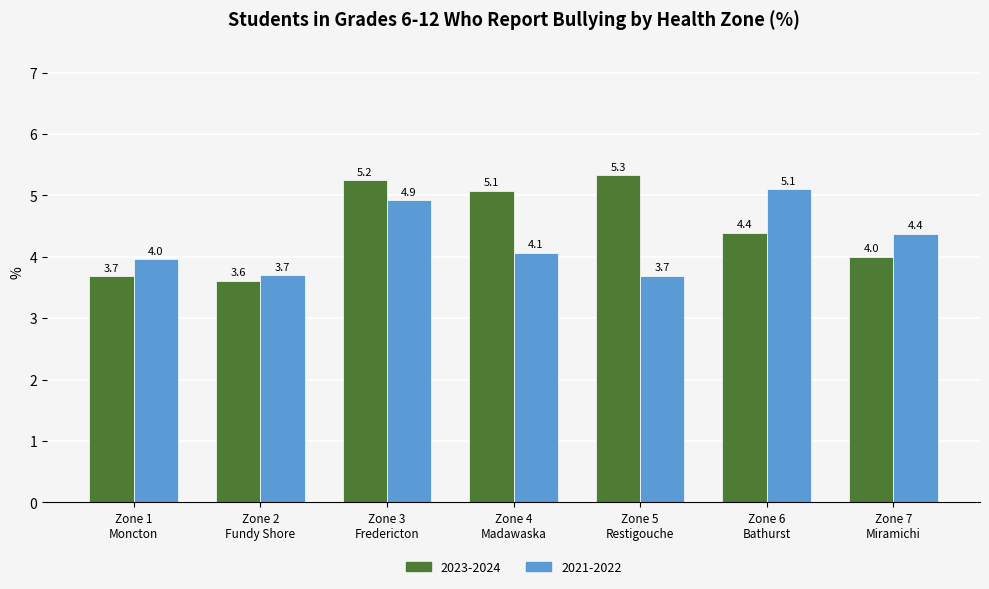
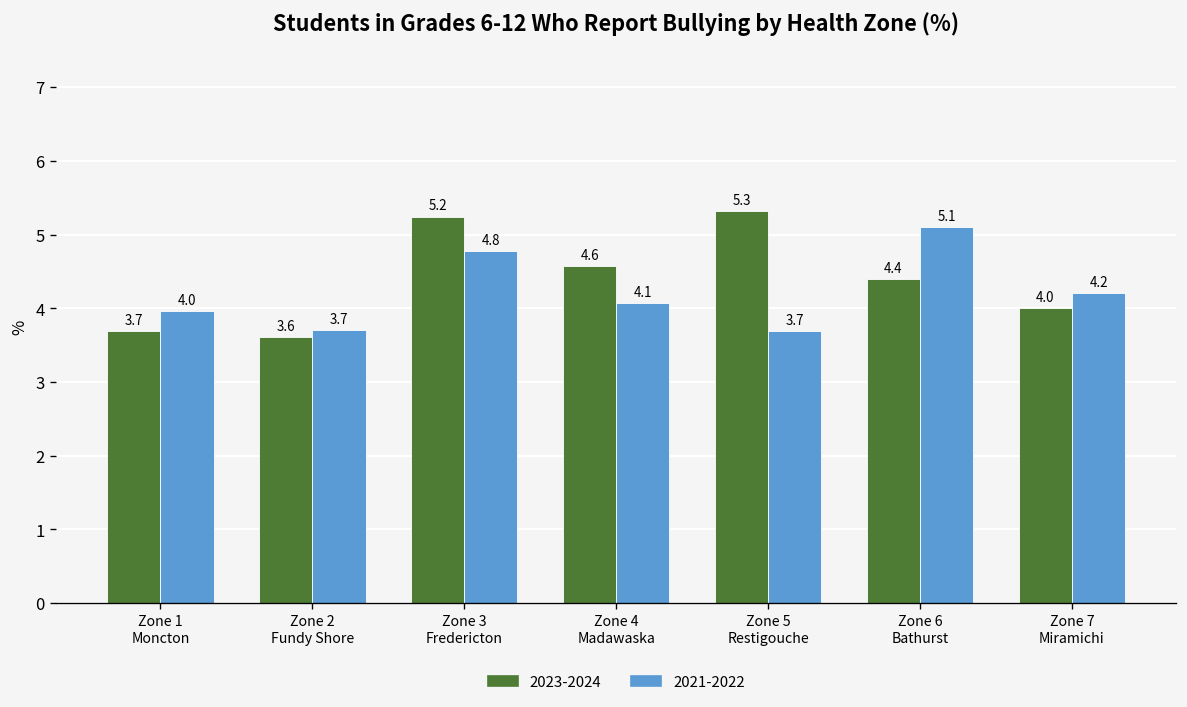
2021-2022, Zone 3 Fredericton: 4.9 -> 4.8
2023-2024, Zone 4 Madawaska: 5.1 -> 4.6
2021-2022, Zone 7 Miramichi: 4.4 -> 4.2
